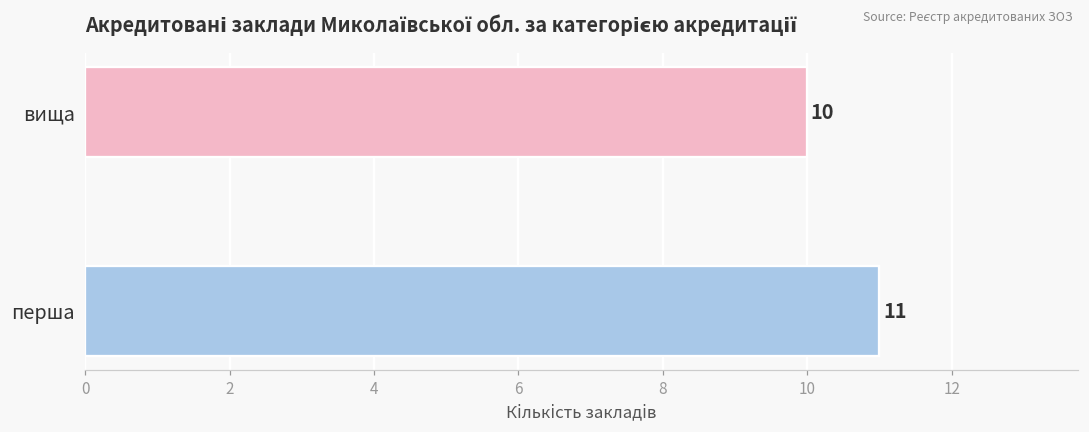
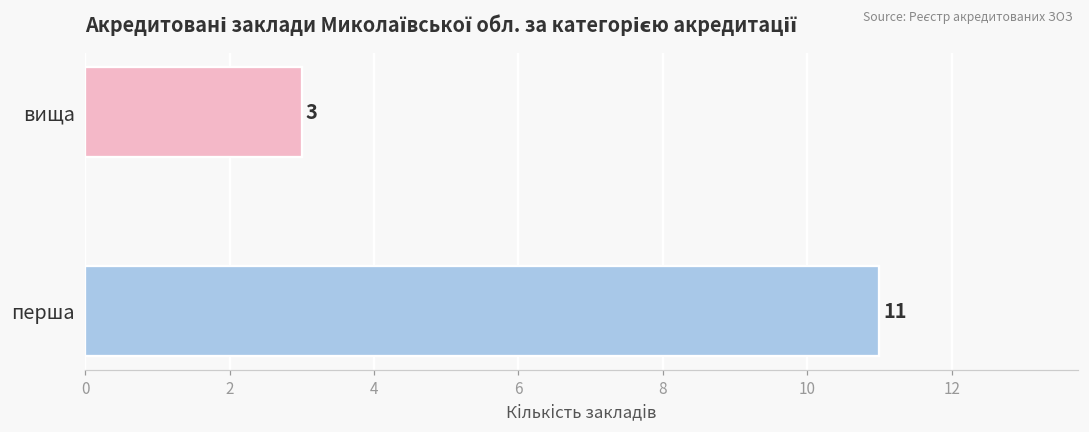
вища: 10 -> 3
